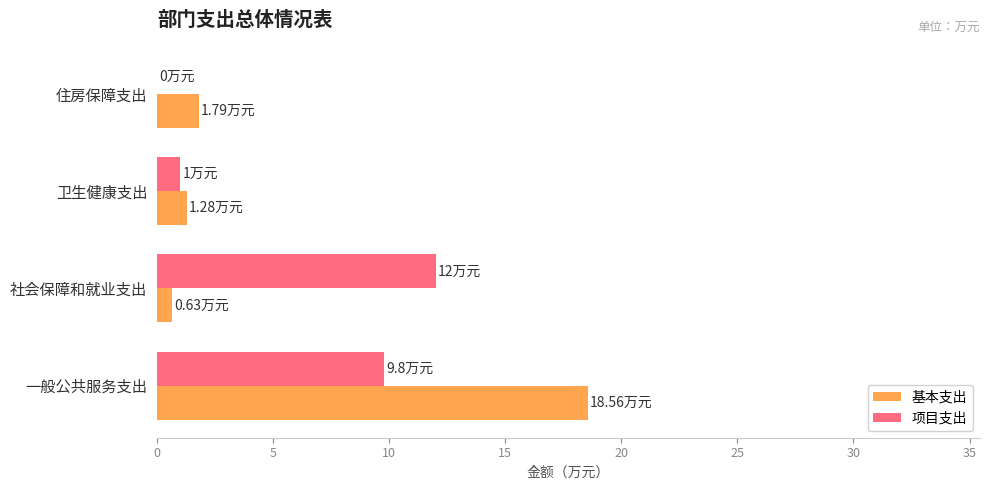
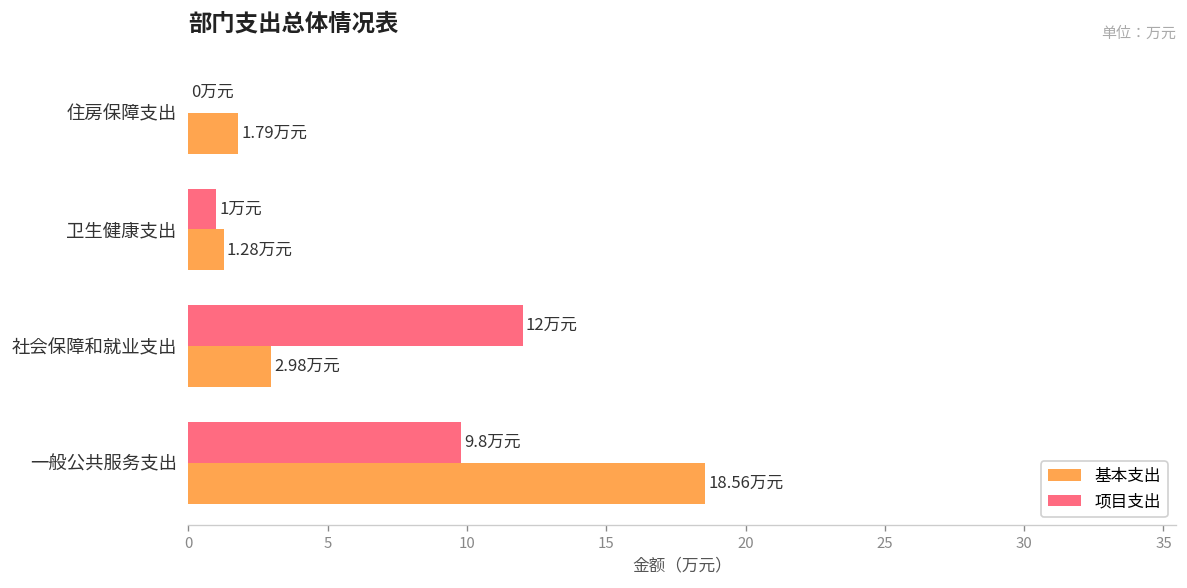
基本支出, 社会保障和就业支出: 0.63 -> 2.98
